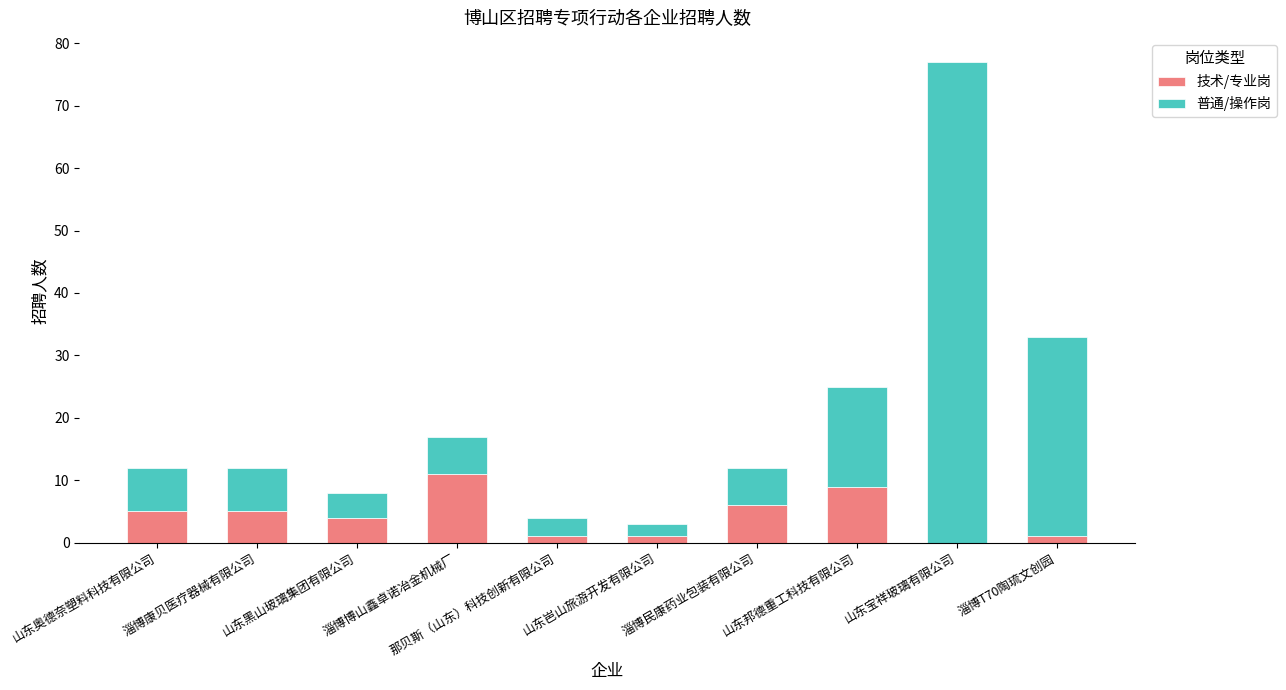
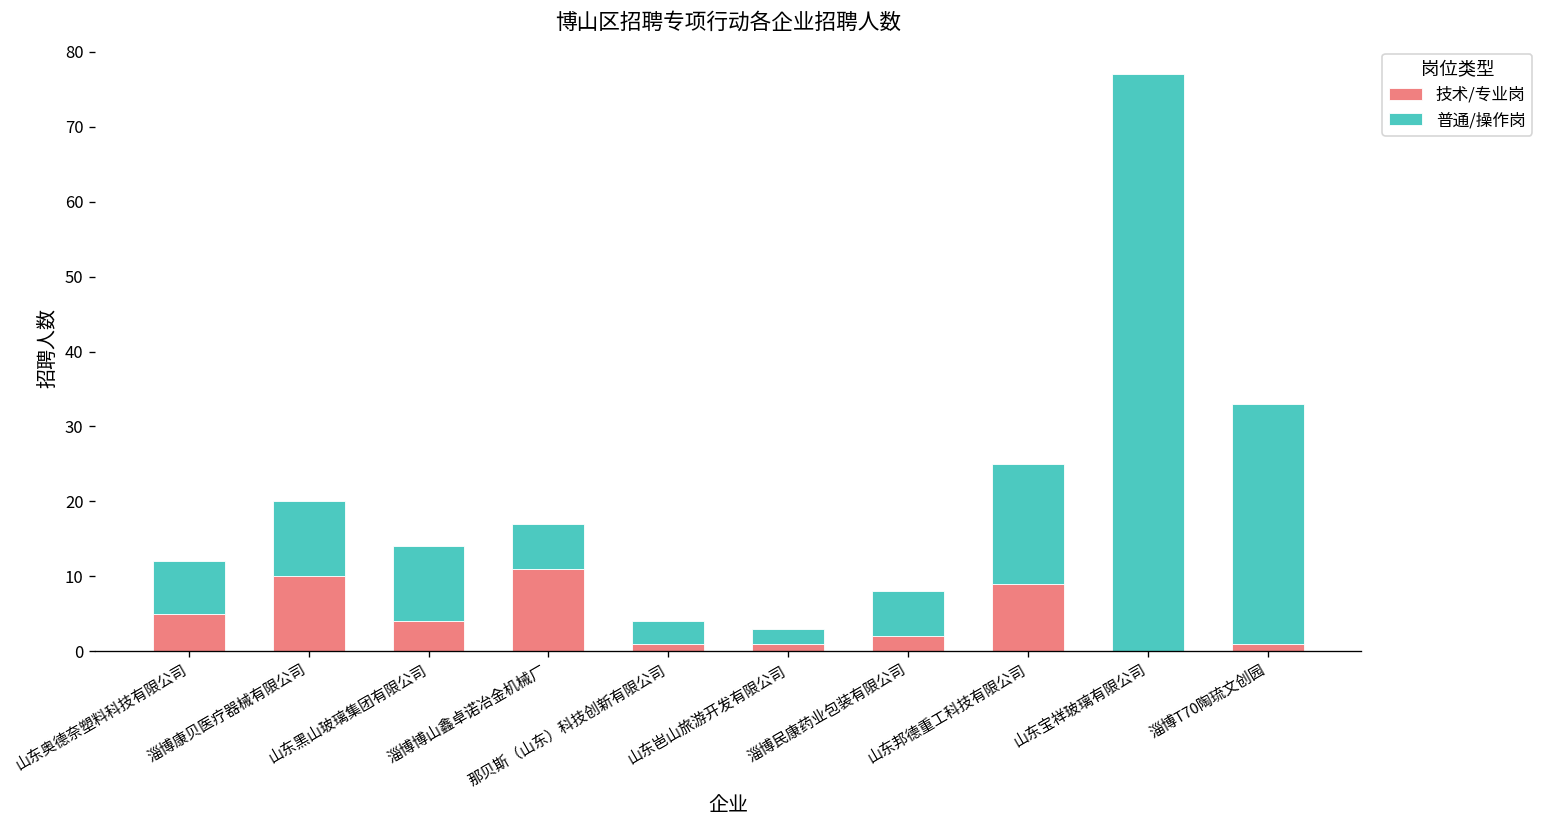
技术/专业岗, 淄博康贝医疗器械有限公司: 5 -> 10
普通/操作岗, 淄博康贝医疗器械有限公司: 7 -> 10
普通/操作岗, 山东黑山玻璃集团有限公司: 4 -> 10
技术/专业岗, 淄博民康药业包装有限公司: 6 -> 2
